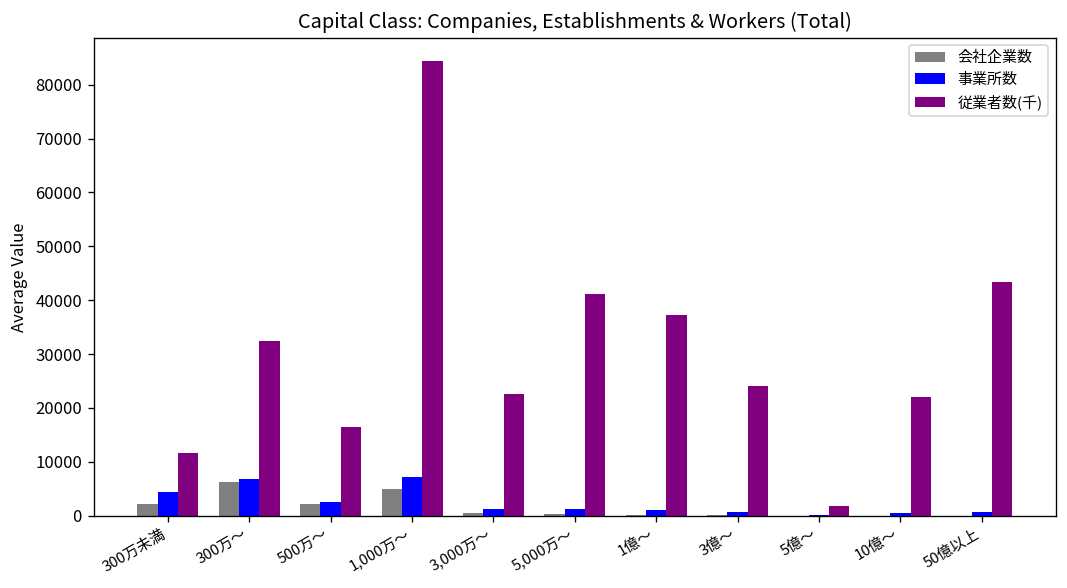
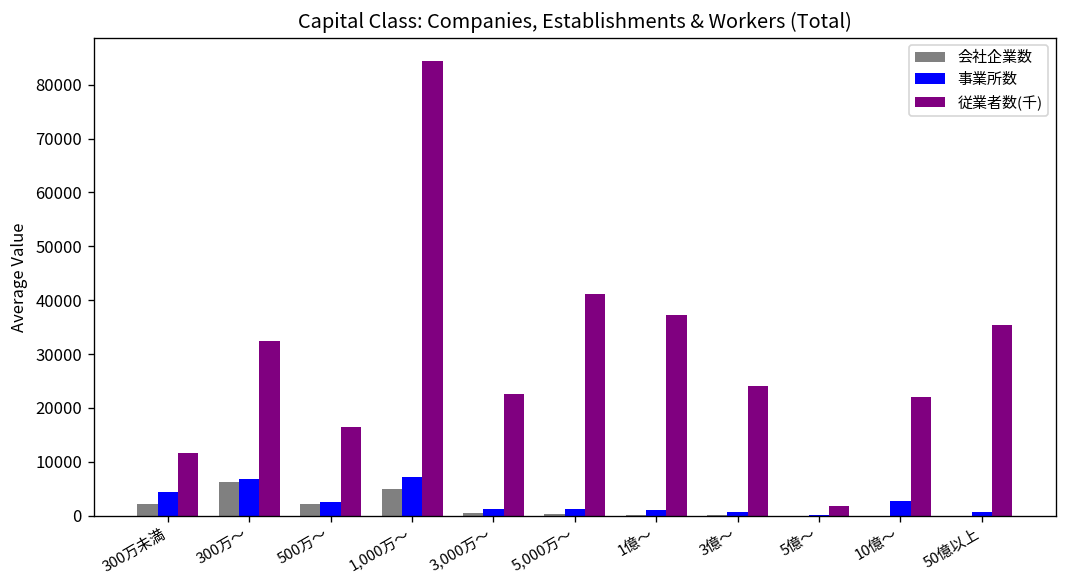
事業所数, 10億～: 1000 -> 3000
従業者数(千), 50億以上: 43000 -> 35000
